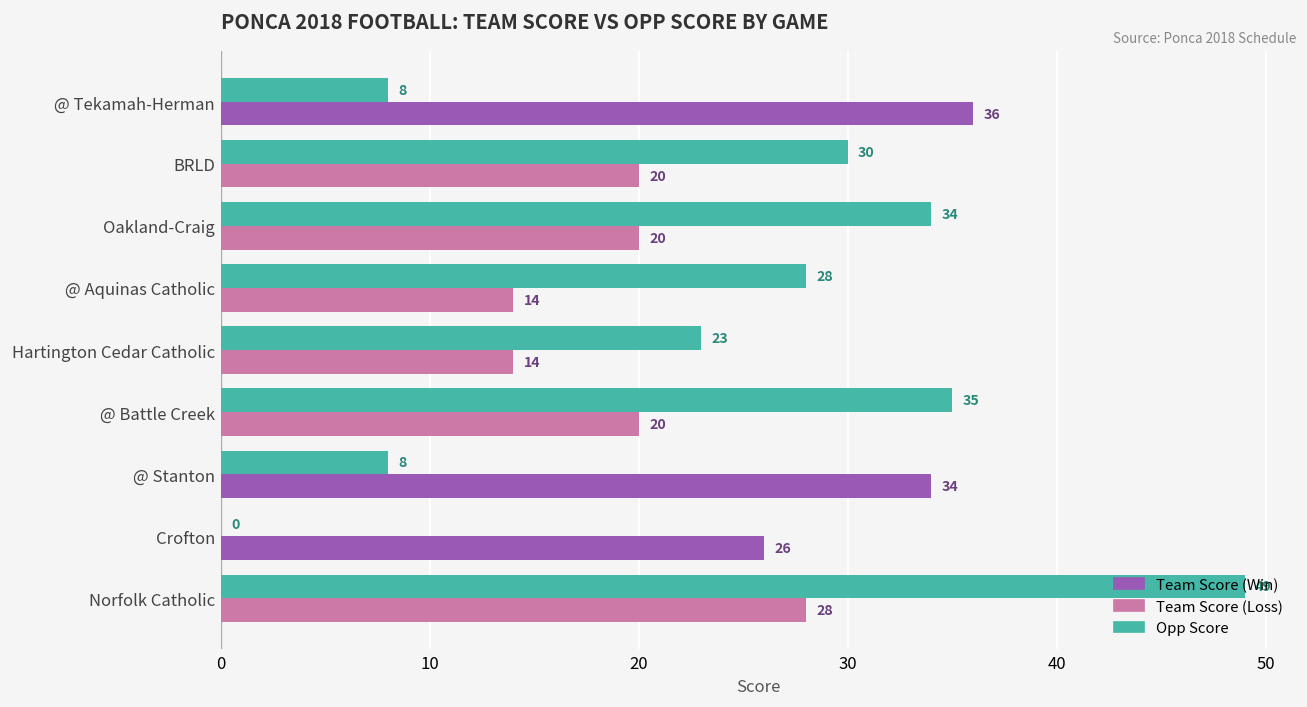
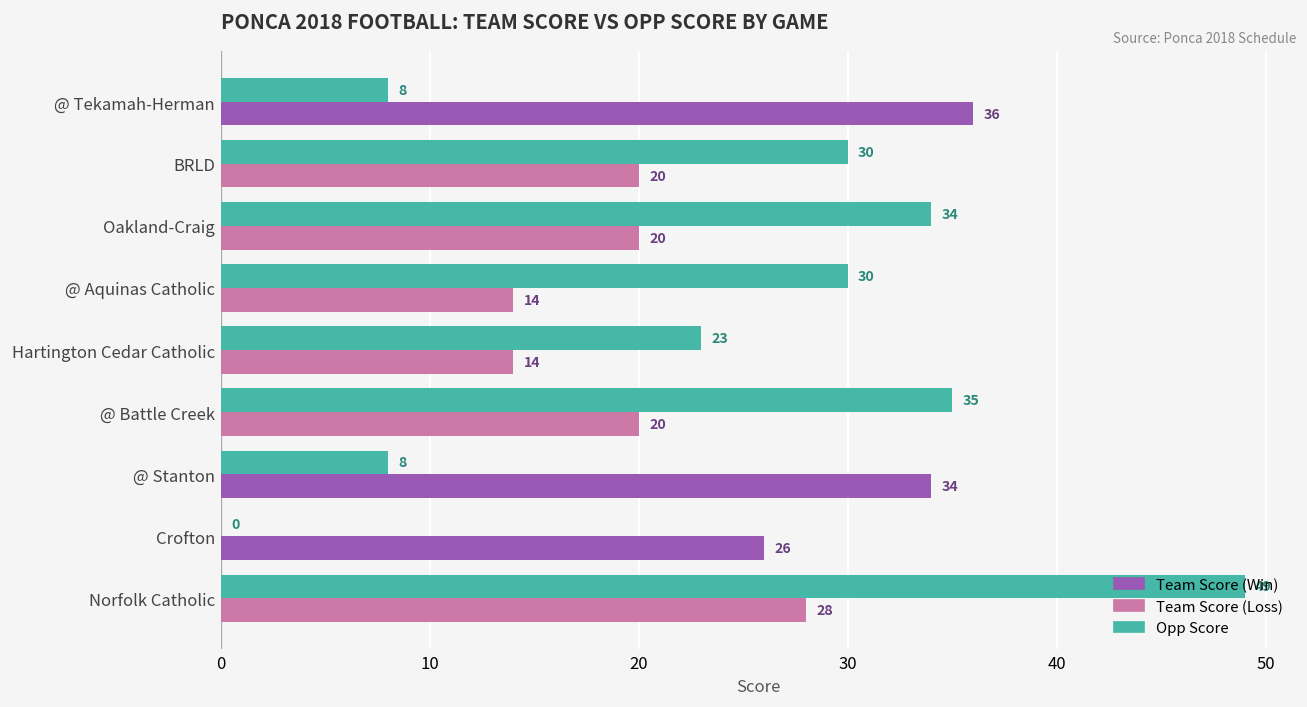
Opp Score, @ Aquinas Catholic: 28 -> 30
